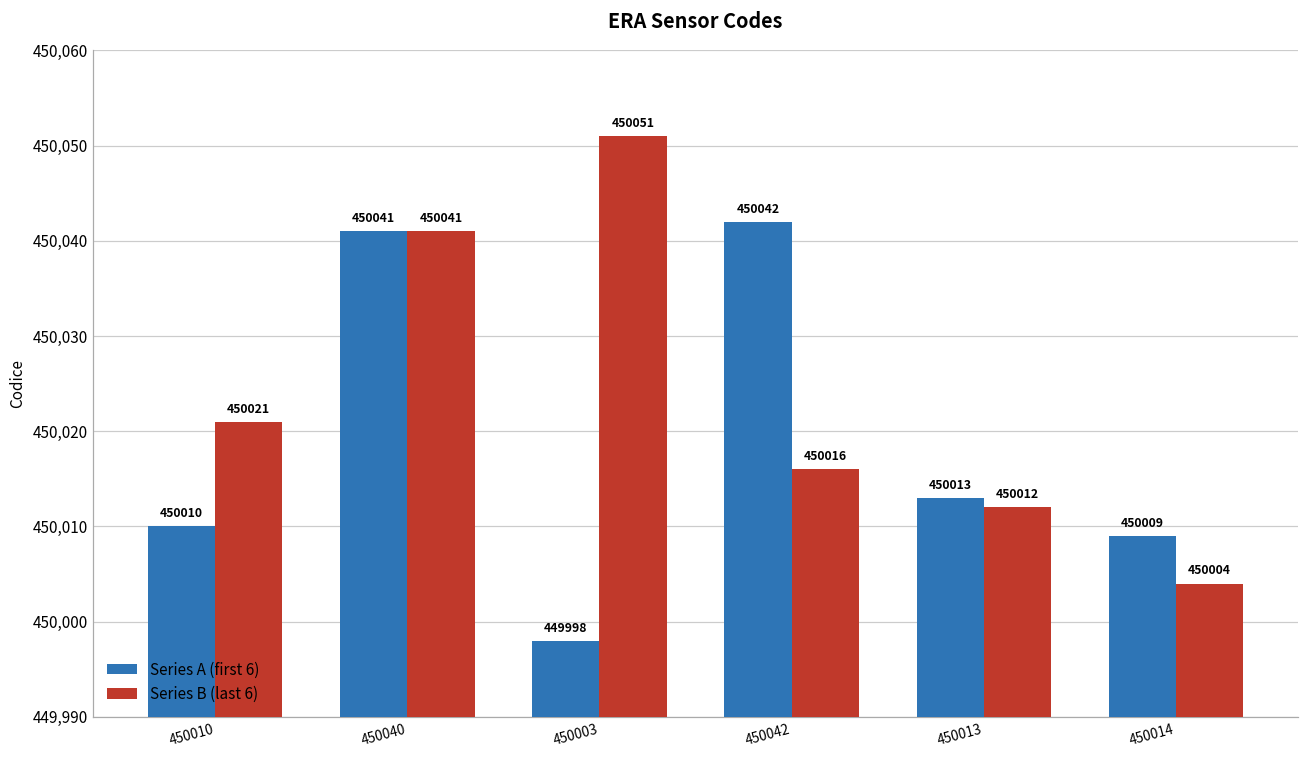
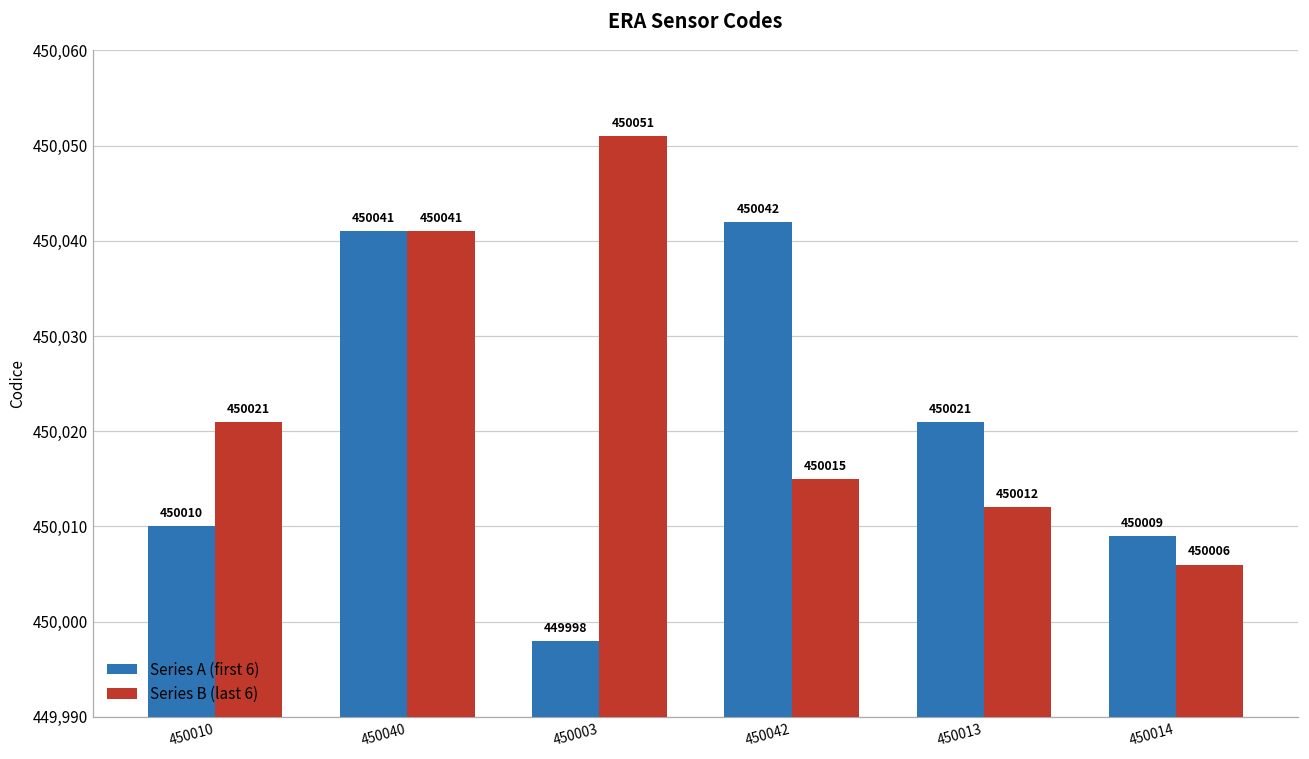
Series B (last 6), 450042: 450016 -> 450015
Series A (first 6), 450013: 450013 -> 450021
Series B (last 6), 450014: 450004 -> 450006
